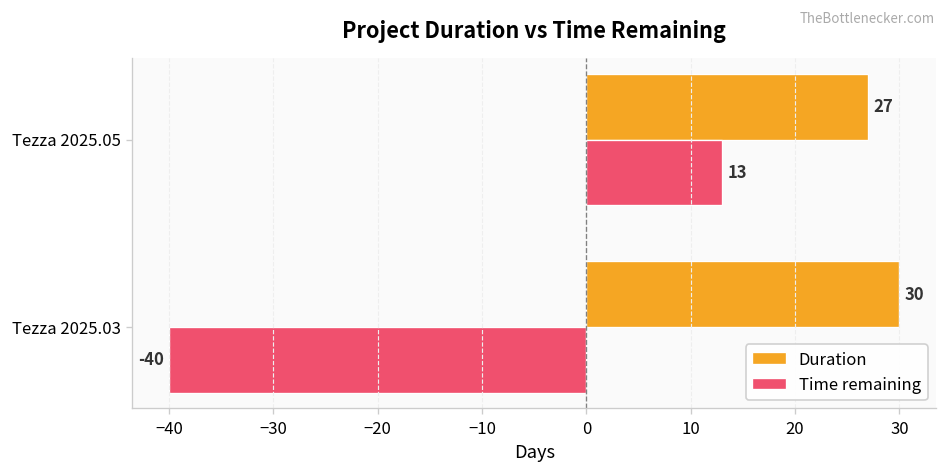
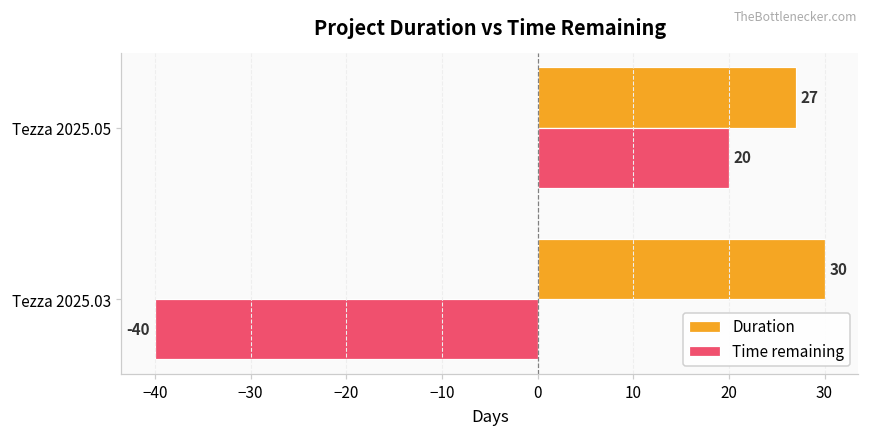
Time remaining, Tezza 2025.05: 13 -> 20
